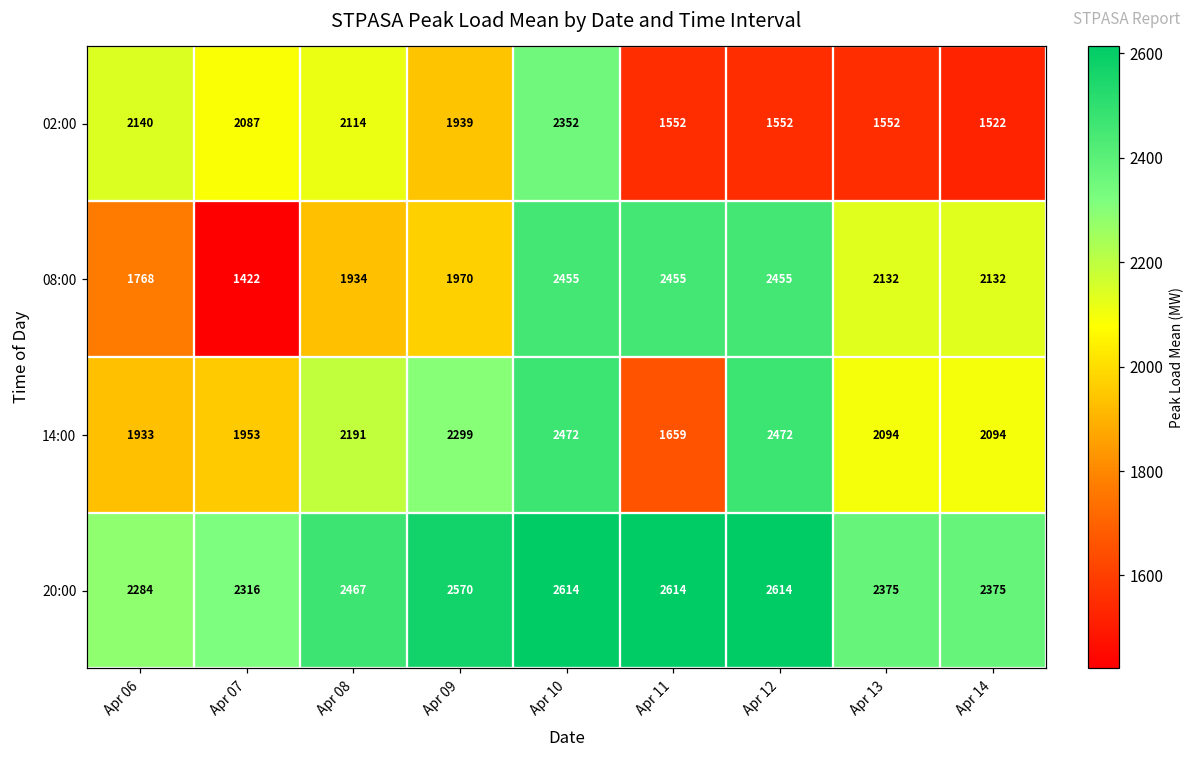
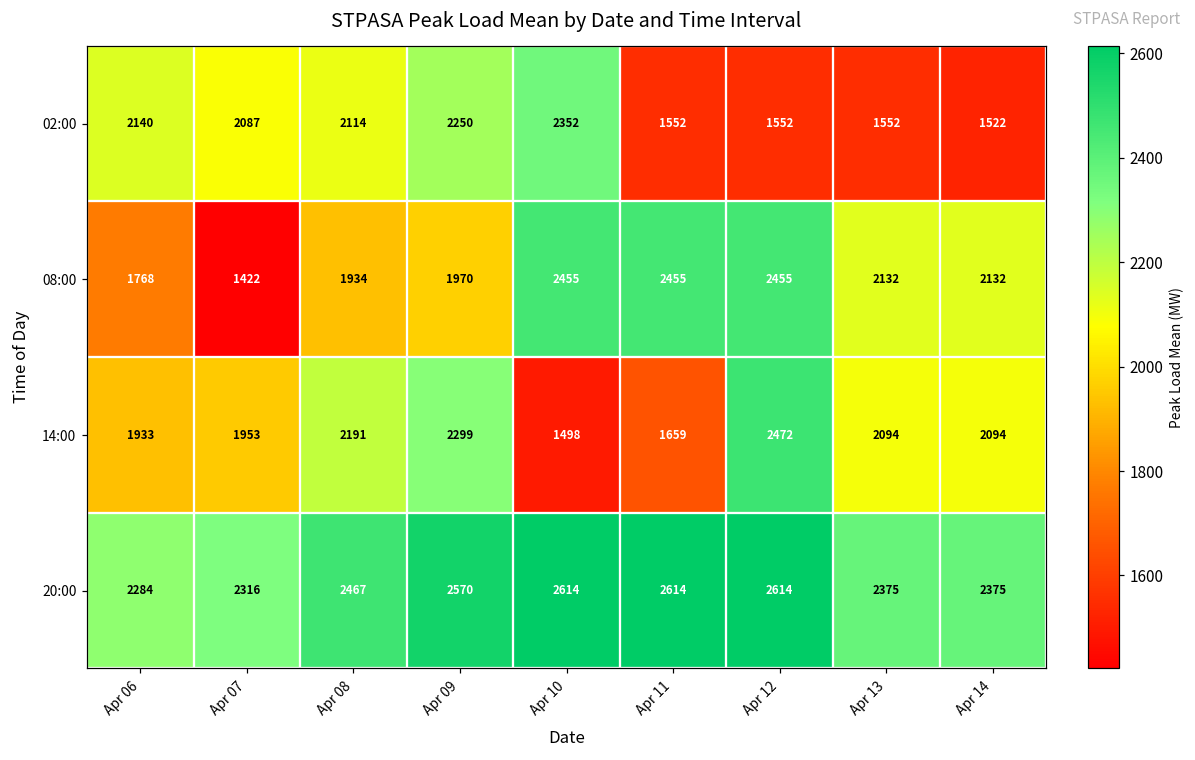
02:00, Apr 09: 1939 -> 2250
14:00, Apr 10: 2472 -> 1498
